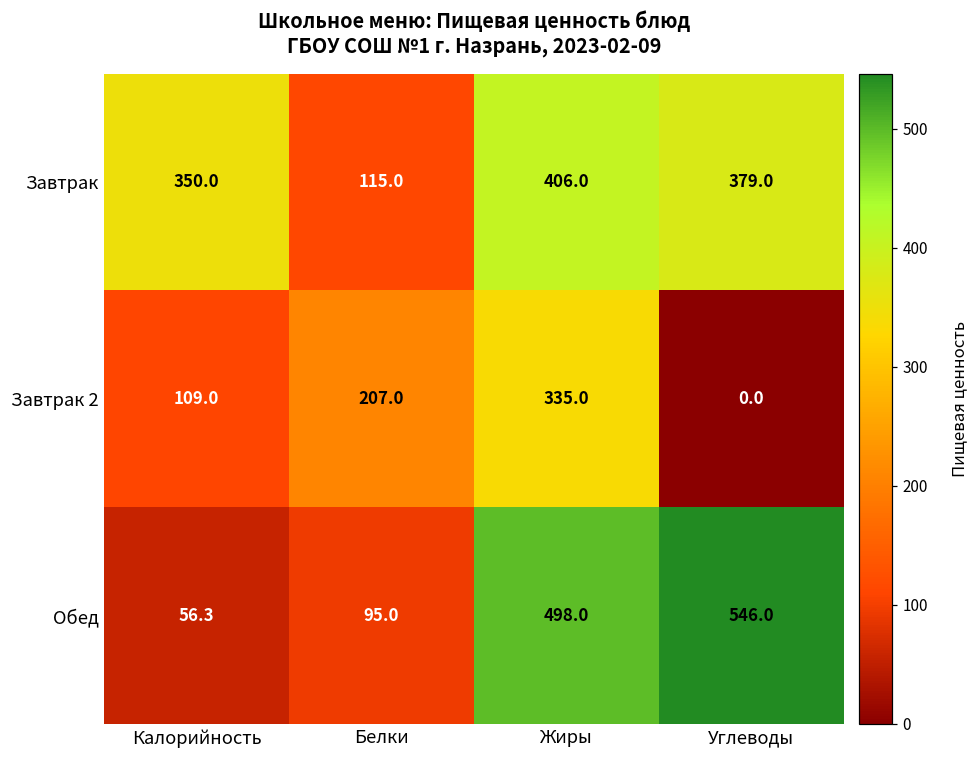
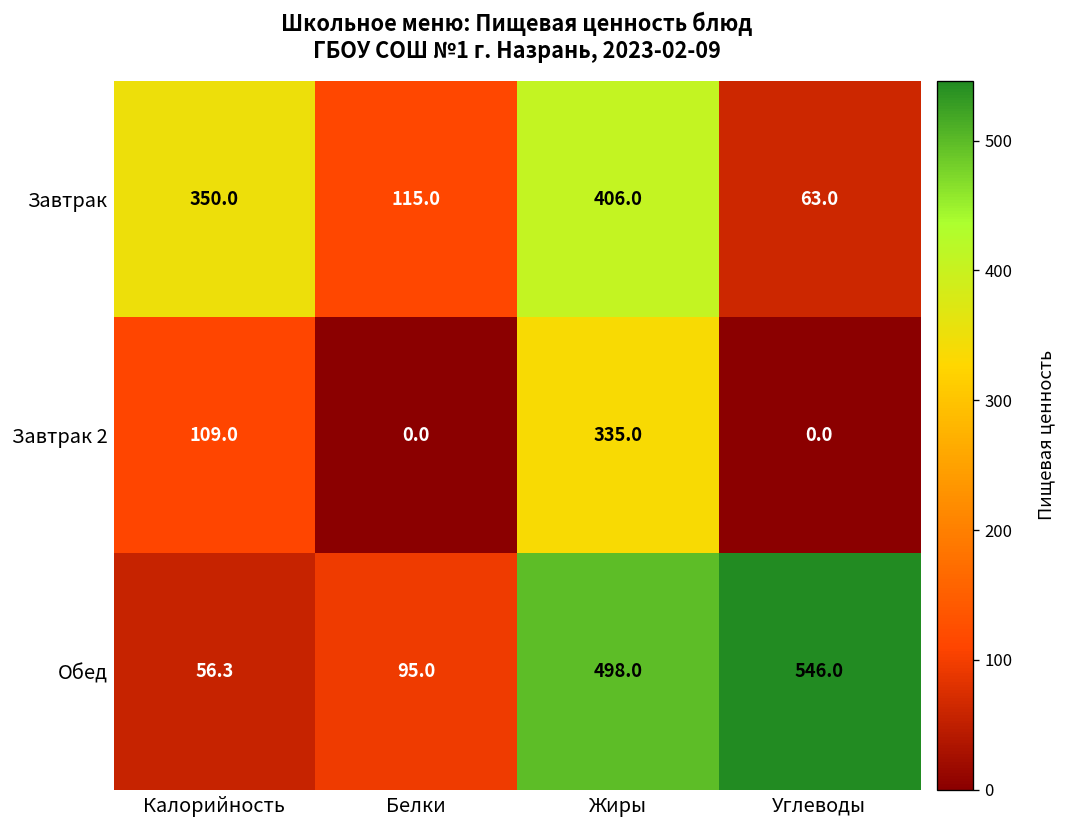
Завтрак, Углеводы: 379.0 -> 63.0
Завтрак 2, Белки: 207.0 -> 0.0
